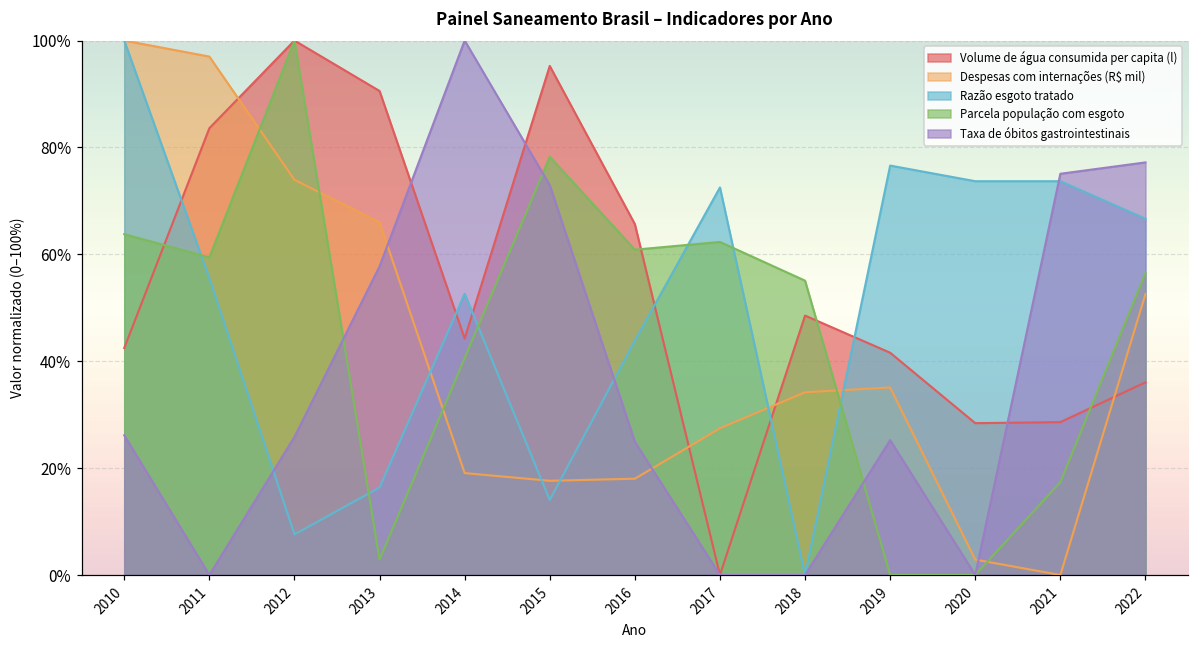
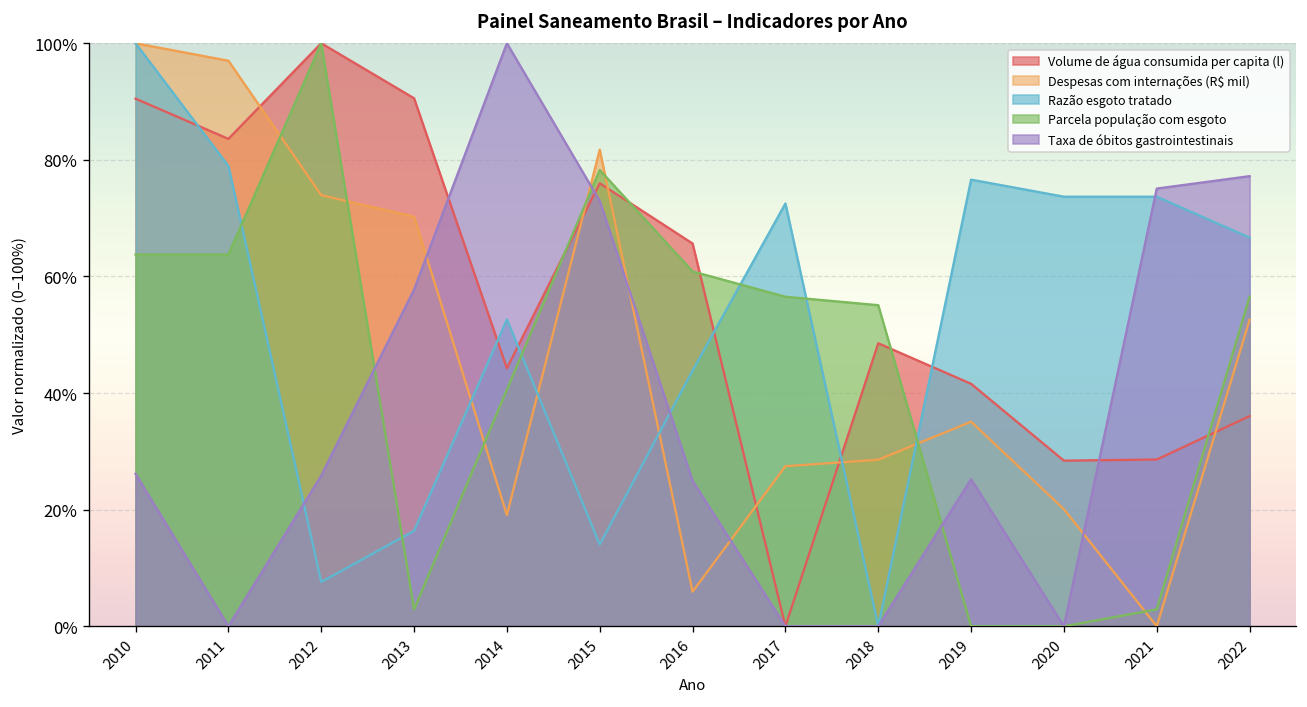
Volume de água consumida per capita (l), 2010: 42% -> 90%
Razão esgoto tratado, 2011: 56% -> 79%
Parcela população com esgoto, 2011: 59% -> 64%
Despesas com internações (R$ mil), 2013: 66% -> 70%
Volume de água consumida per capita (l), 2015: 95% -> 76%
Despesas com internações (R$ mil), 2015: 18% -> 82%
Despesas com internações (R$ mil), 2016: 18% -> 6%
Parcela população com esgoto, 2017: 62% -> 57%
Despesas com internações (R$ mil), 2018: 34% -> 29%
Despesas com internações (R$ mil), 2020: 3% -> 20%
Parcela população com esgoto, 2021: 17% -> 3%
